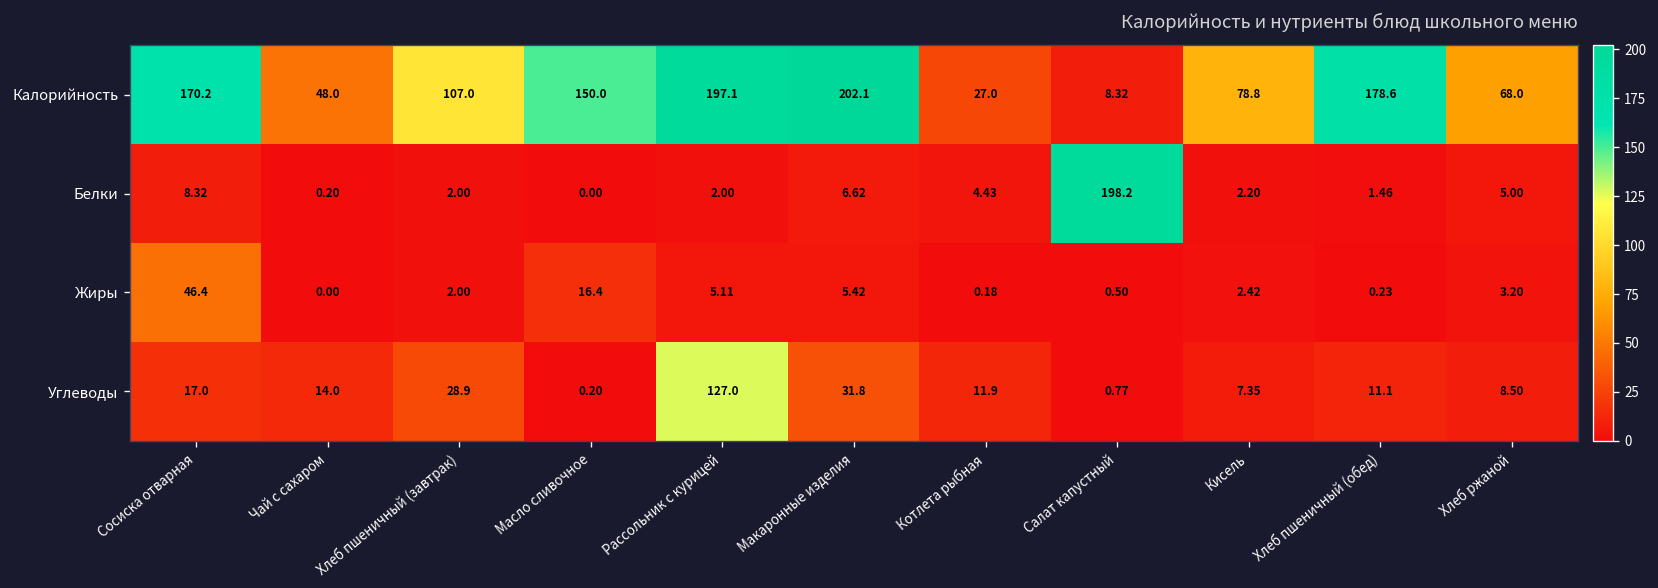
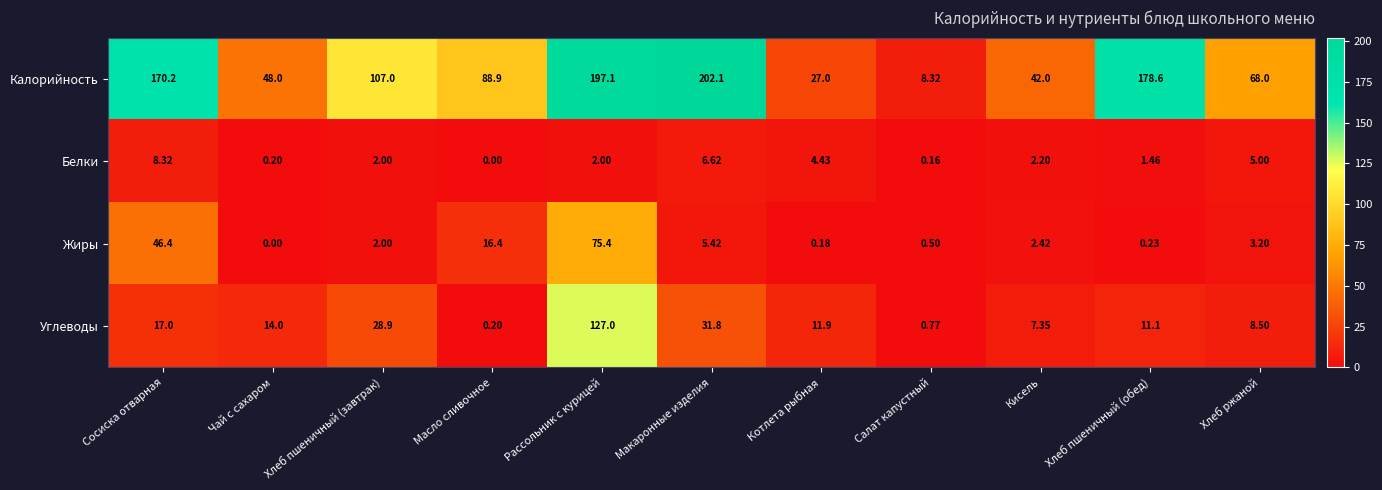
Калорийность, Масло сливочное: 150.0 -> 88.9
Калорийность, Кисель: 78.8 -> 42.0
Белки, Салат капустный: 198.2 -> 0.16
Жиры, Рассольник с курицей: 5.11 -> 75.4
